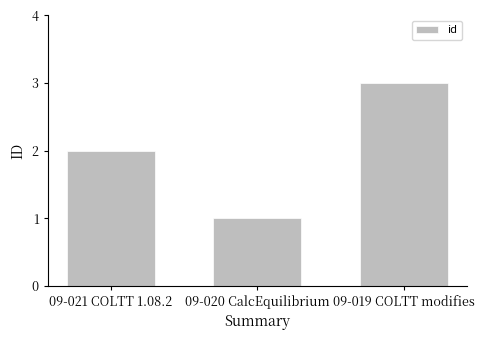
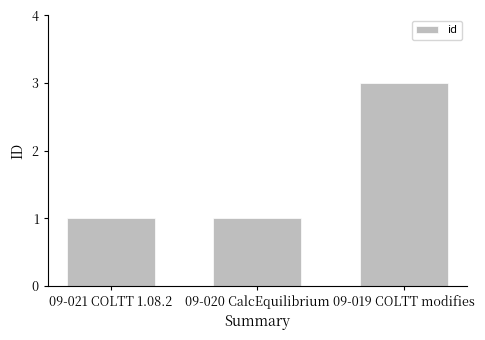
09-021 COLTT 1.08.2: 2 -> 1
